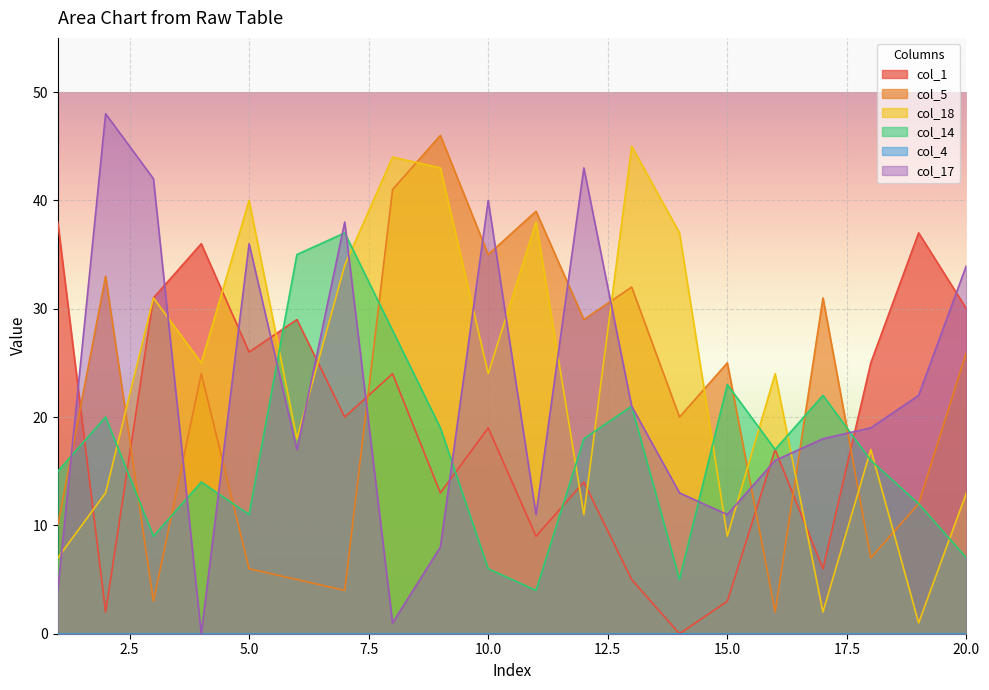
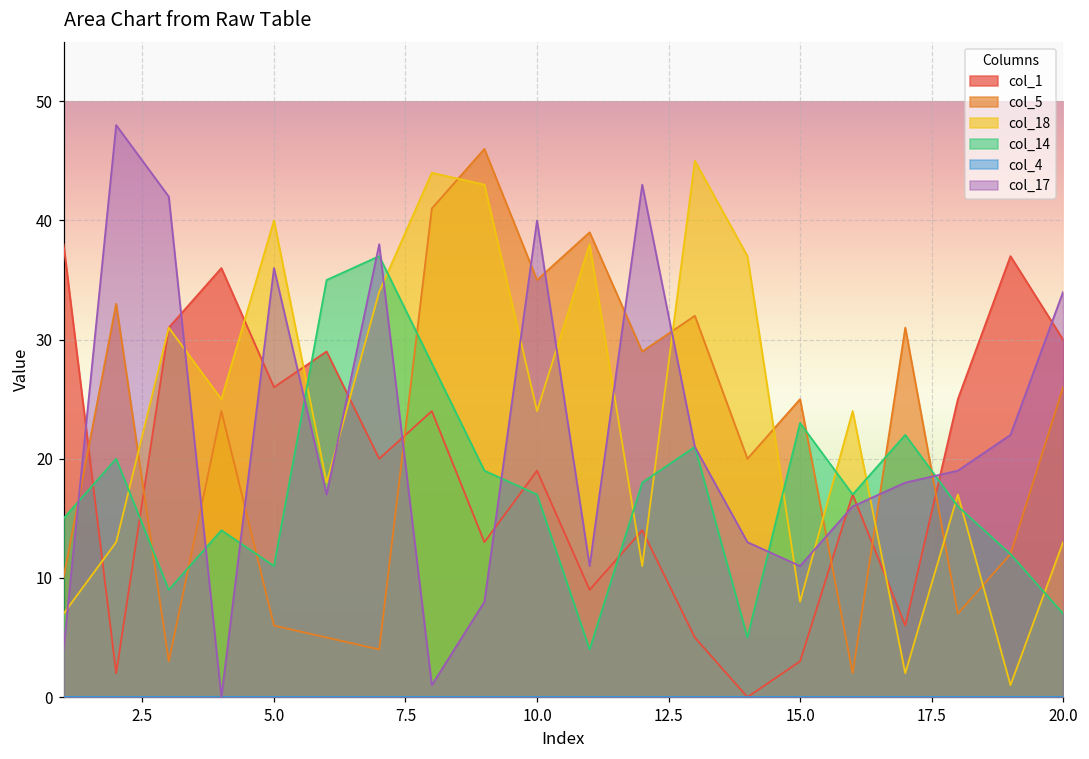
col_14, 10.0: 6 -> 17
col_18, 15.0: 9 -> 8
